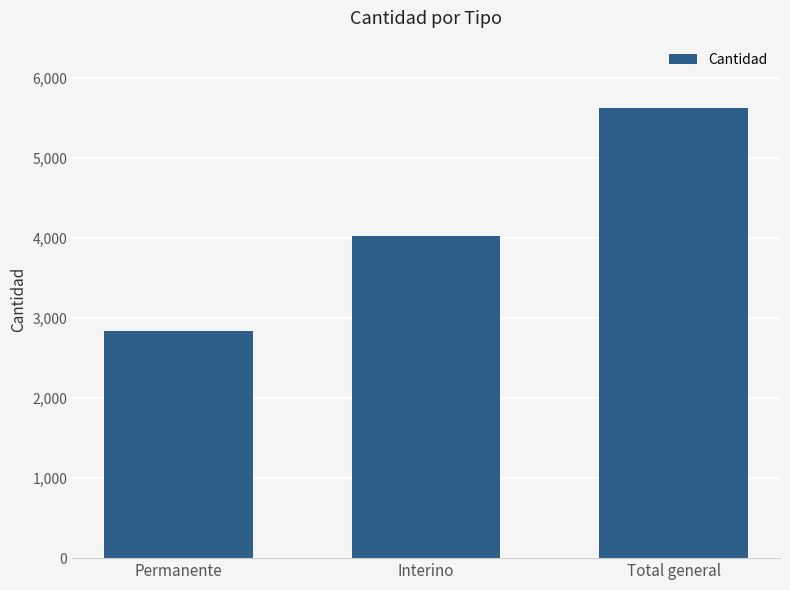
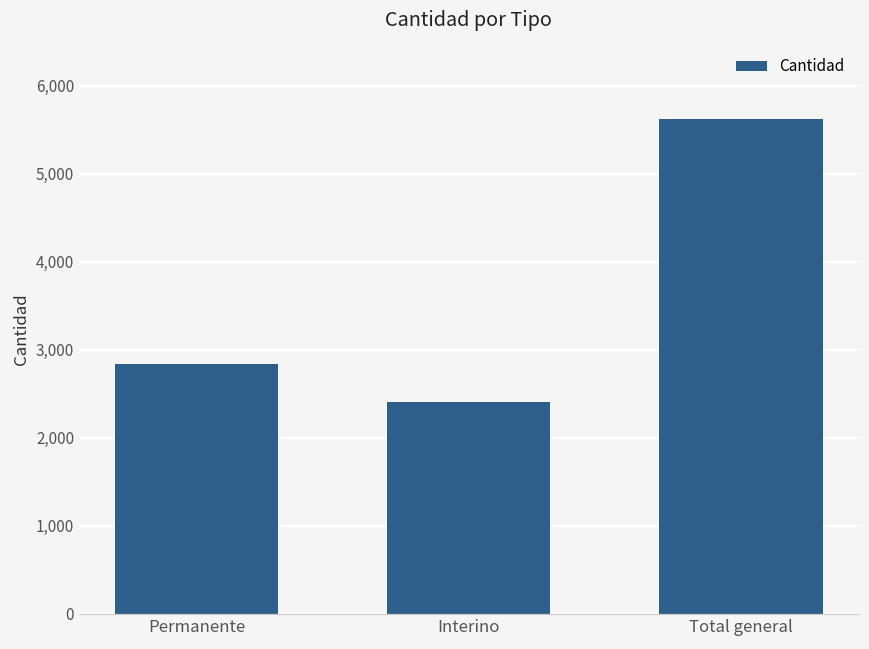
Interino: 4,000 -> 2,400
